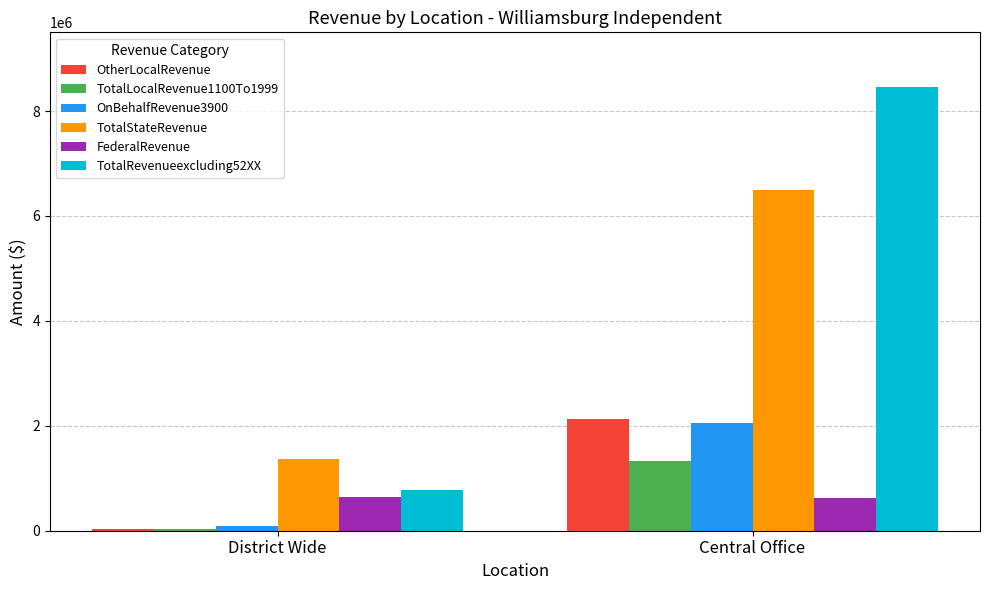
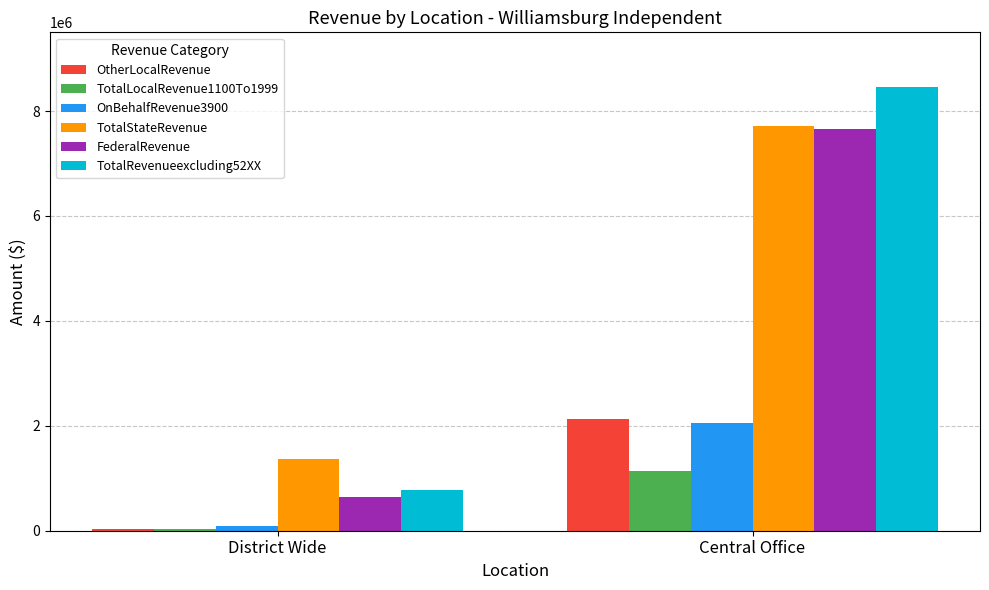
TotalLocalRevenue1100To1999, Central Office: 1300000 -> 1100000
TotalStateRevenue, Central Office: 6500000 -> 7700000
FederalRevenue, Central Office: 600000 -> 7700000
